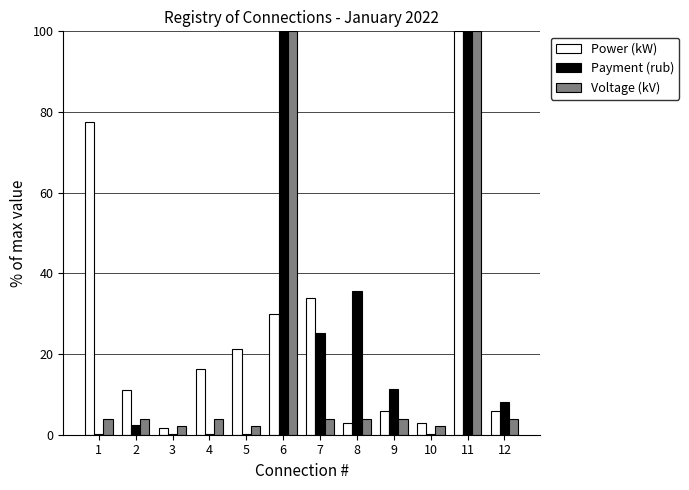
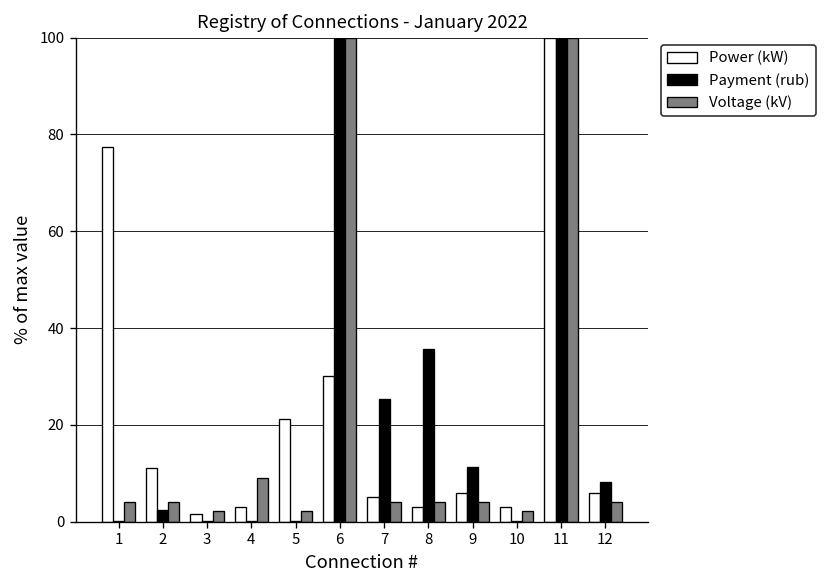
Power (kW), 4: 16 -> 3
Voltage (kV), 4: 4 -> 9
Power (kW), 7: 34 -> 5
